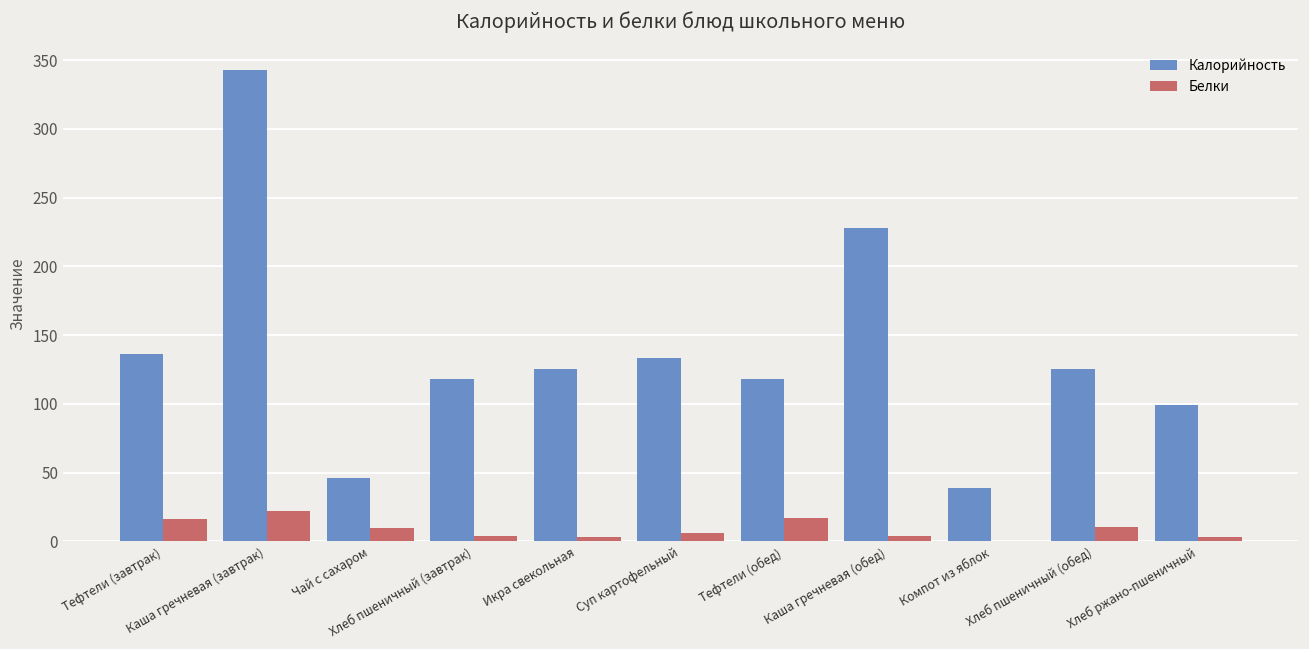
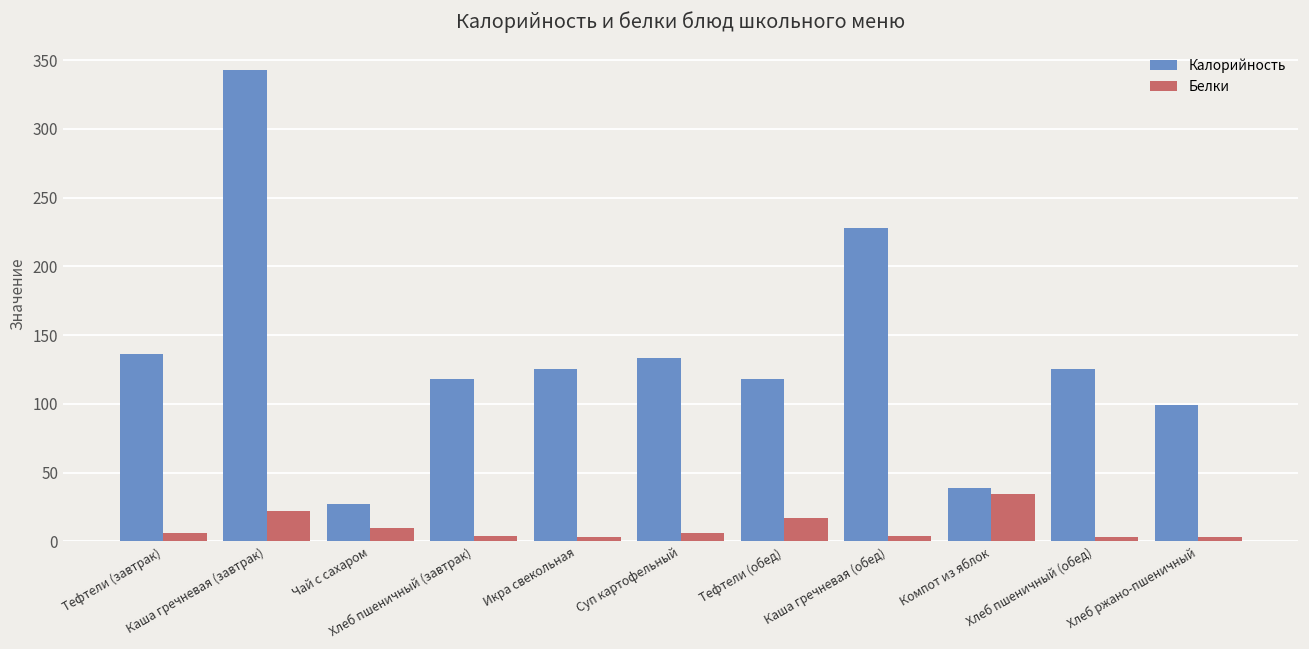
Белки, Тефтели (завтрак): 16 -> 6
Калорийность, Чай с сахаром: 46 -> 27
Белки, Компот из яблок: 0 -> 35
Белки, Хлеб пшеничный (обед): 11 -> 3
